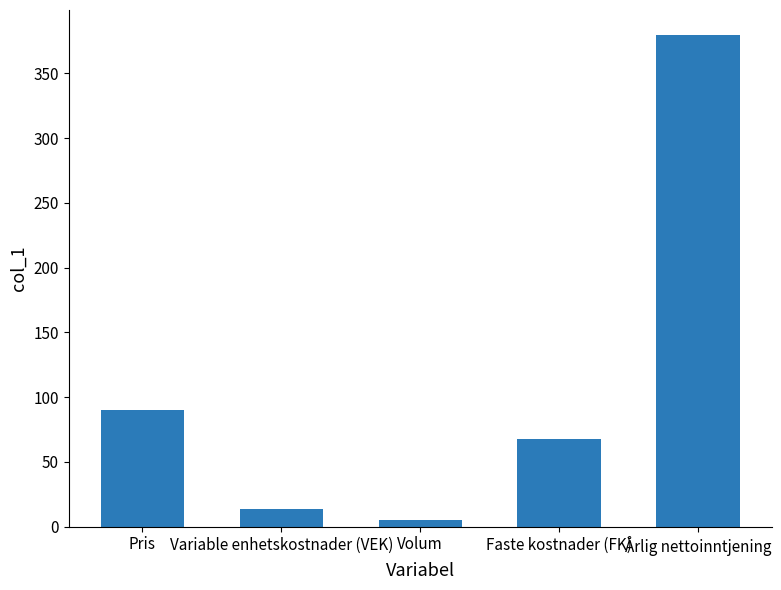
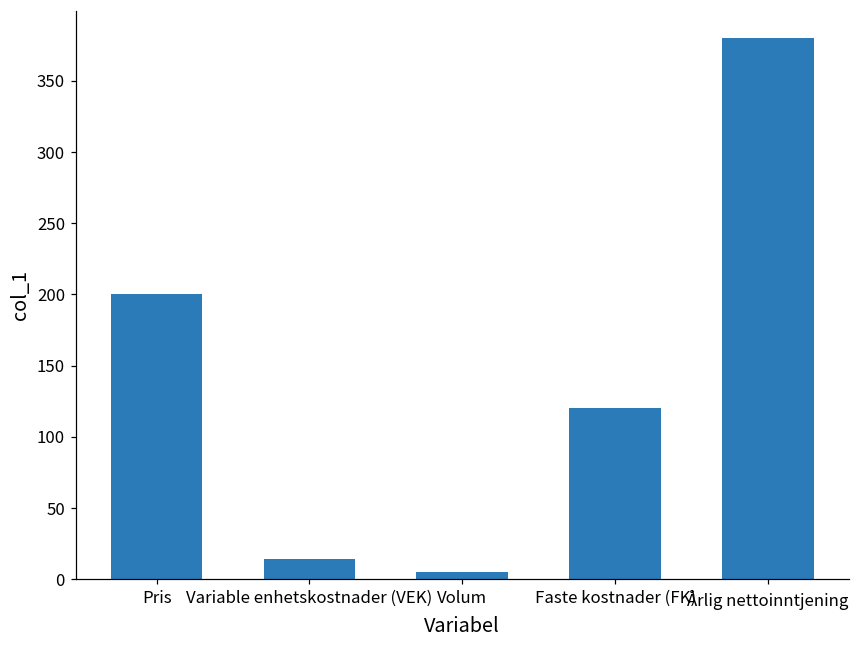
Pris: 90 -> 200
Faste kostnader (FK): 68 -> 120
